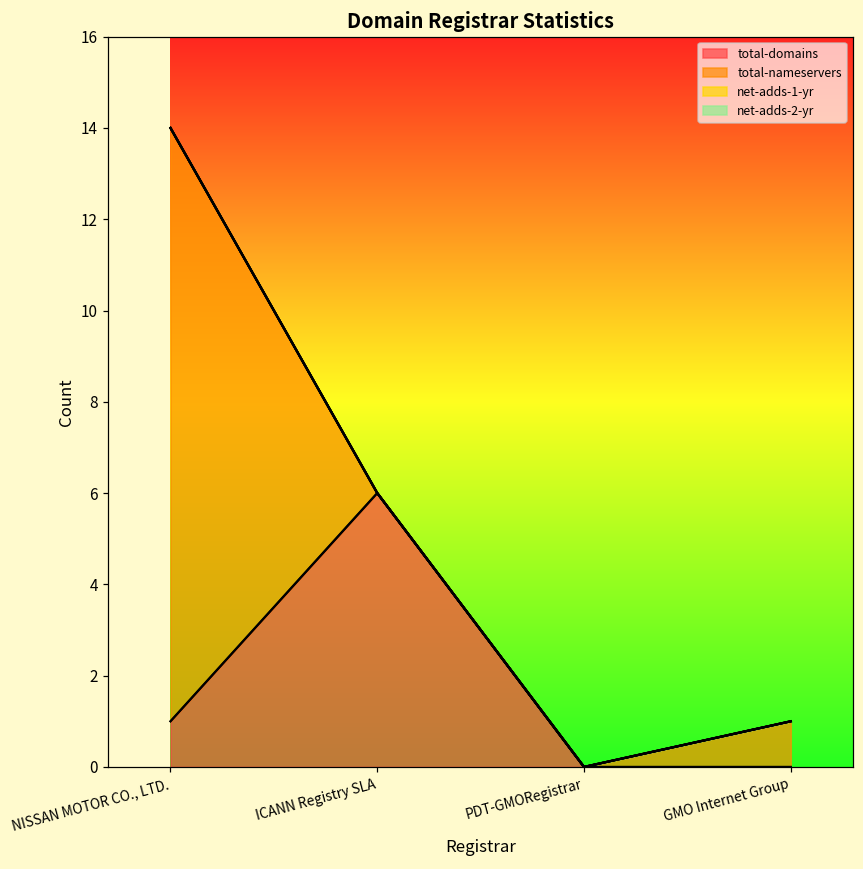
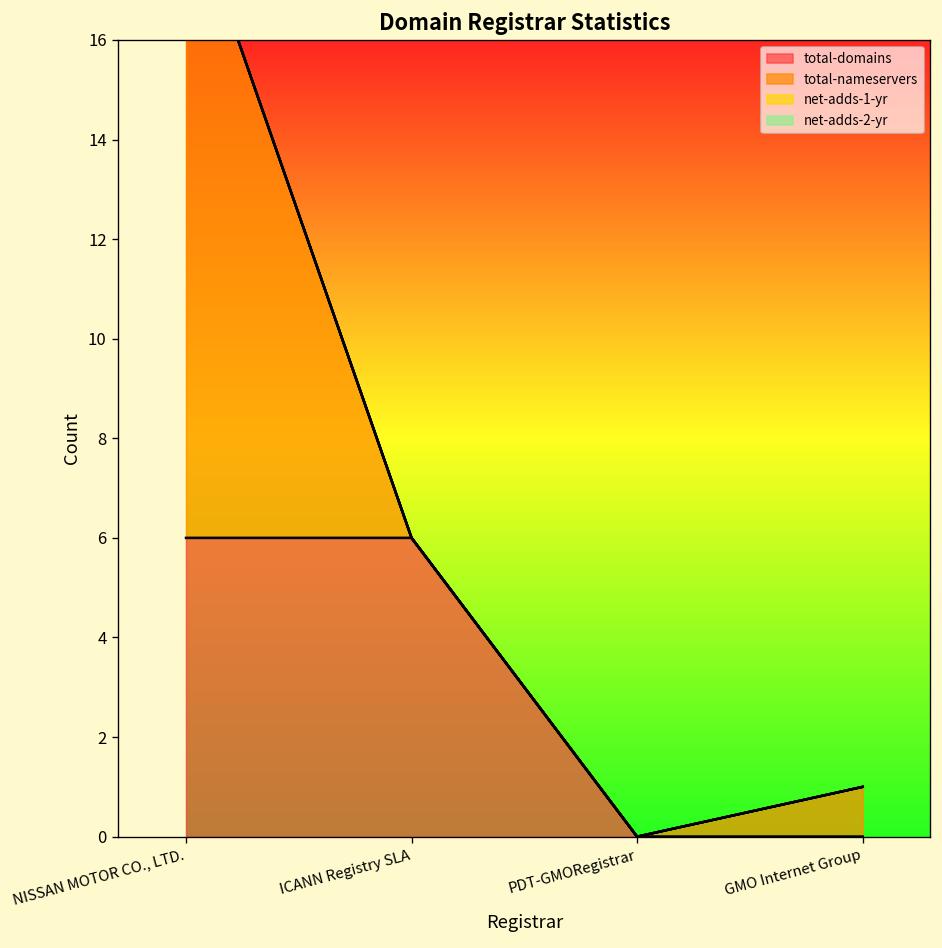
total-domains, NISSAN MOTOR CO., LTD.: 1 -> 6
